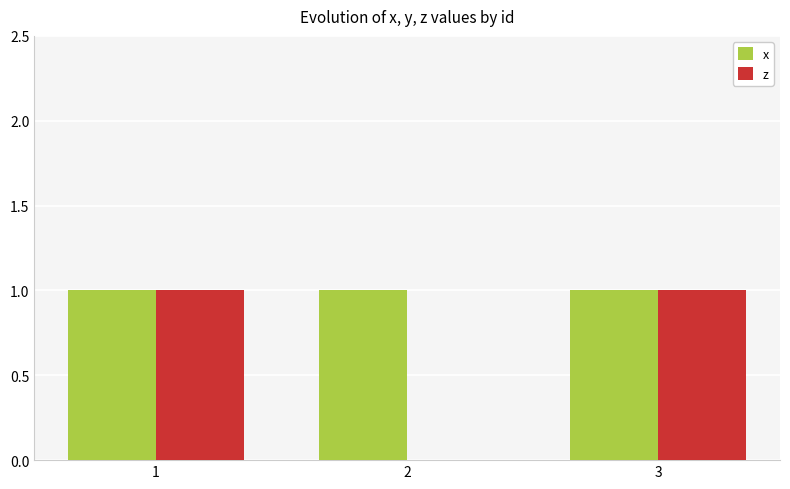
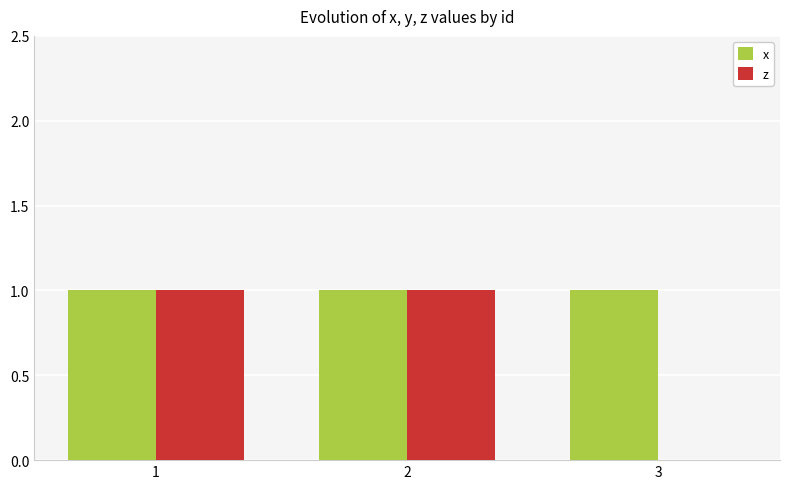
z, 2: 0 -> 1
z, 3: 1 -> 0
